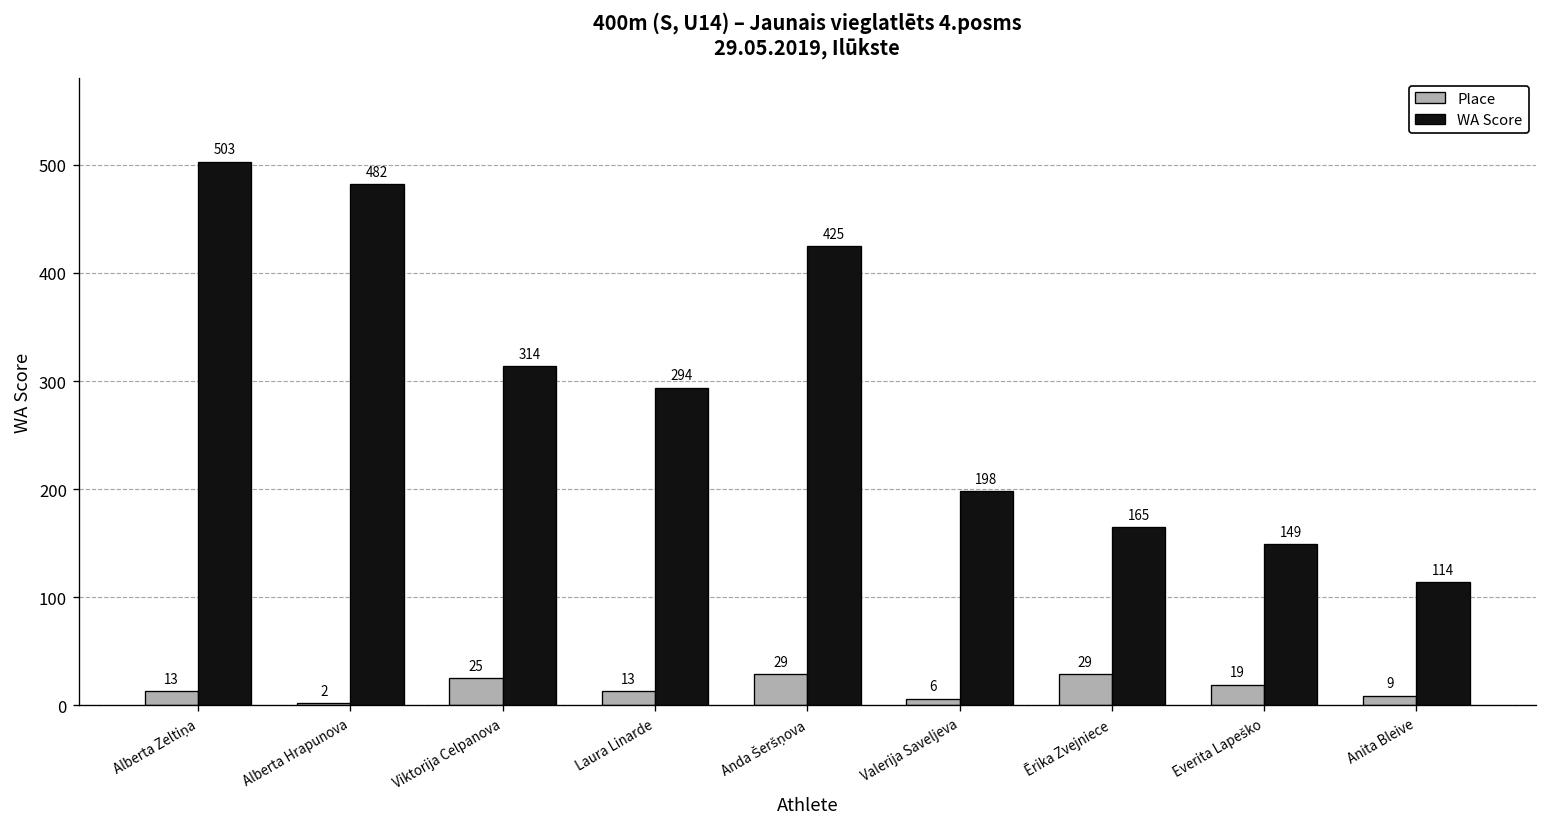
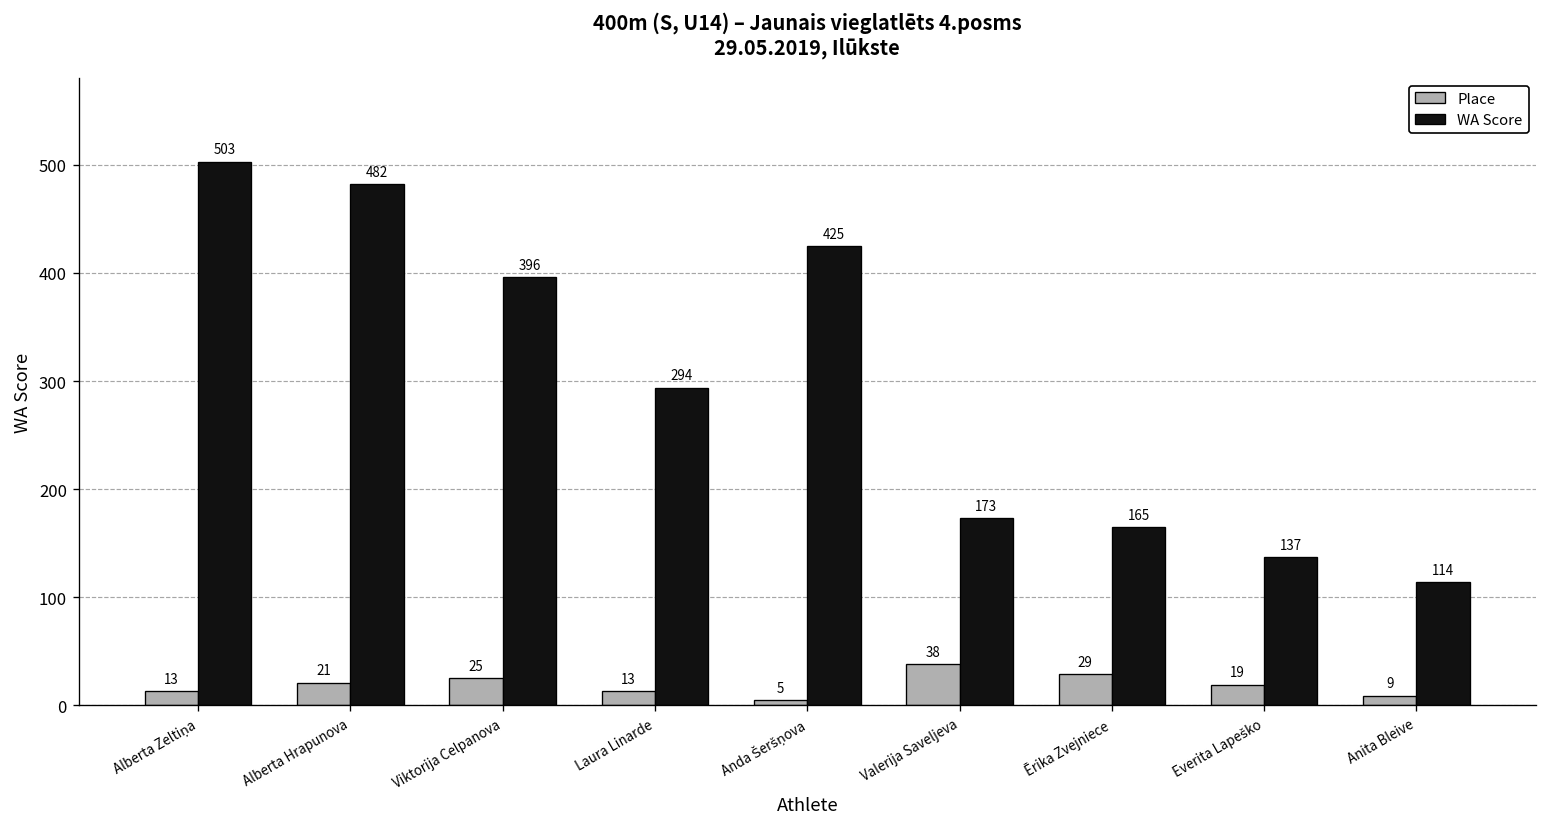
Place, Alberta Hrapunova: 2 -> 21
WA Score, Viktorija Celpanova: 314 -> 396
Place, Anda Šeršņova: 29 -> 5
Place, Valerija Saveljeva: 6 -> 38
WA Score, Valerija Saveljeva: 198 -> 173
WA Score, Everita Lapeško: 149 -> 137
